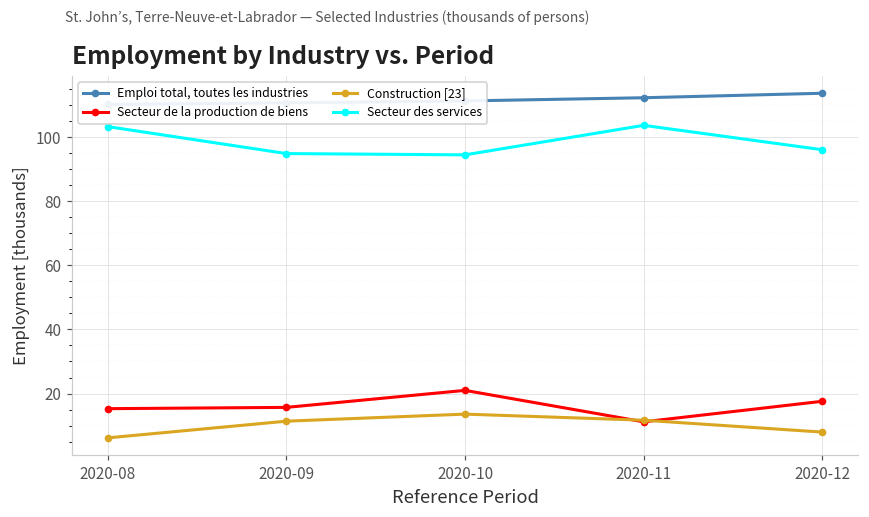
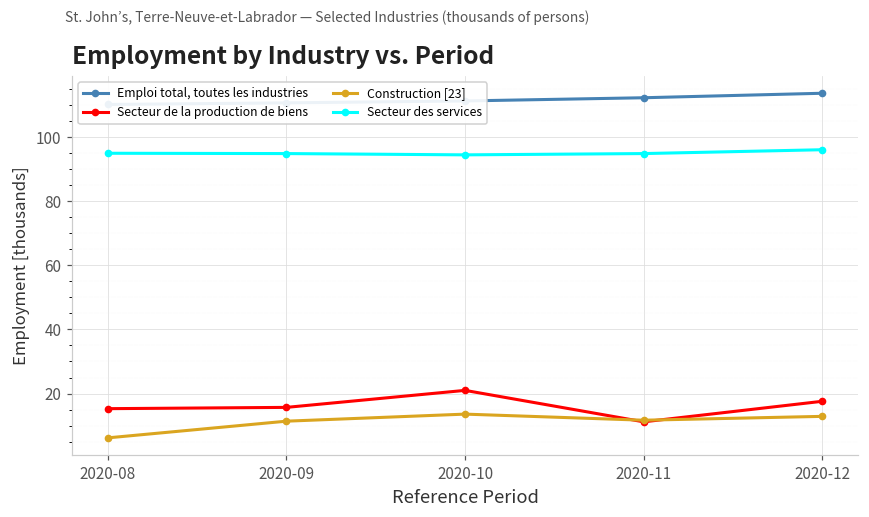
Secteur des services, 2020-08: 103 -> 95
Secteur des services, 2020-11: 104 -> 95
Construction [23], 2020-12: 8 -> 13
